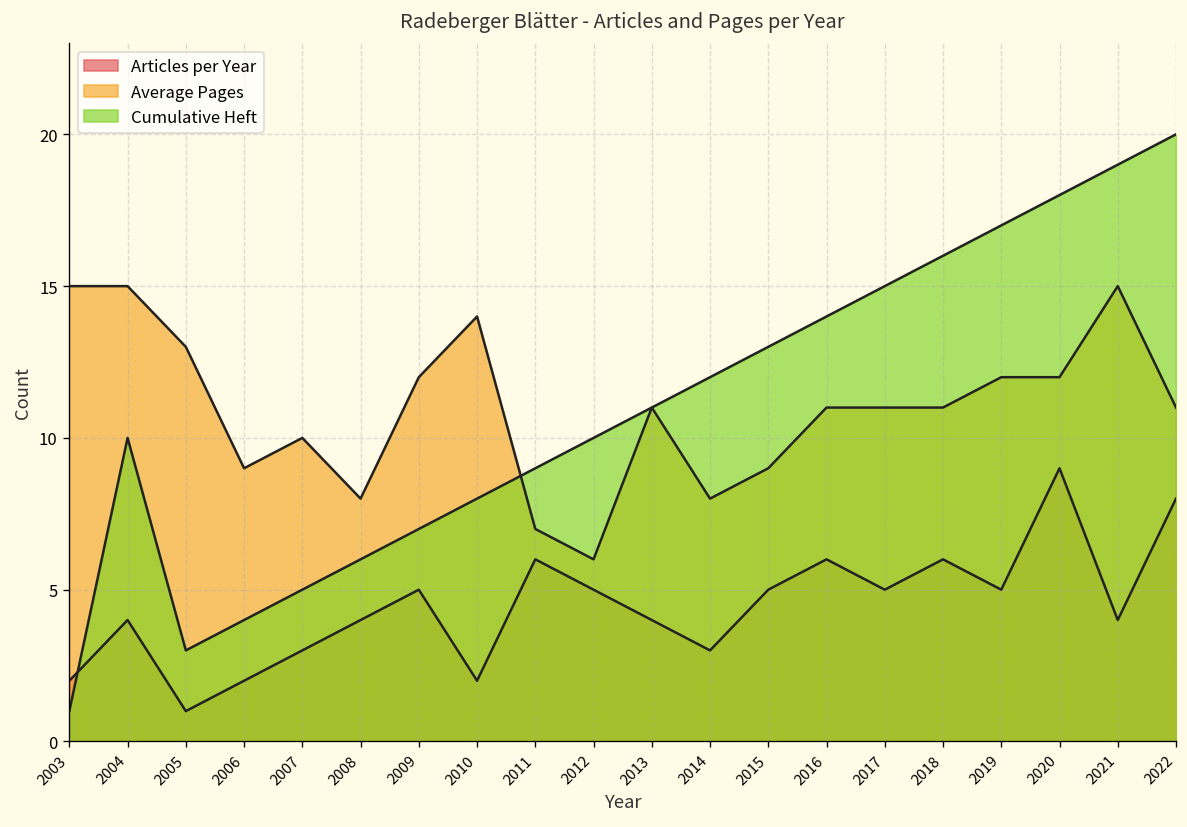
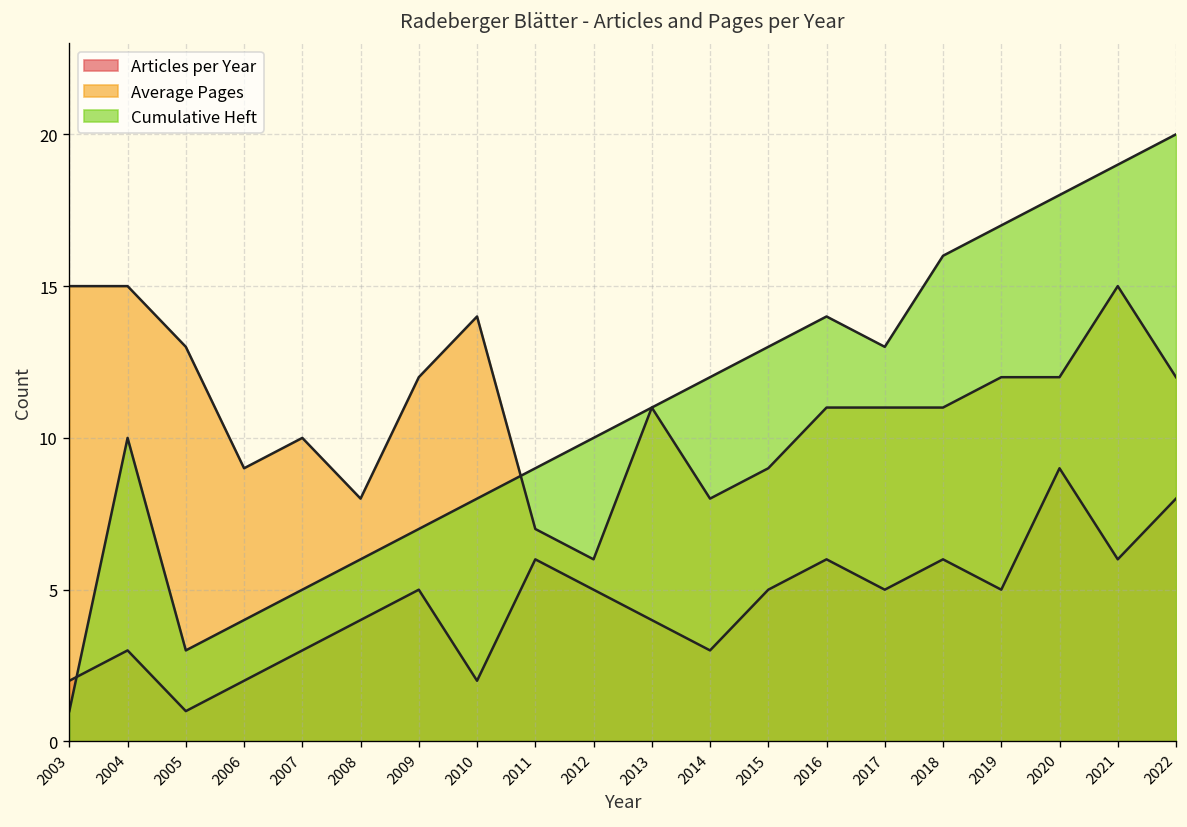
Articles per Year, 2004: 4 -> 3
Cumulative Heft, 2017: 15 -> 13
Articles per Year, 2021: 4 -> 6
Average Pages, 2022: 11 -> 12
